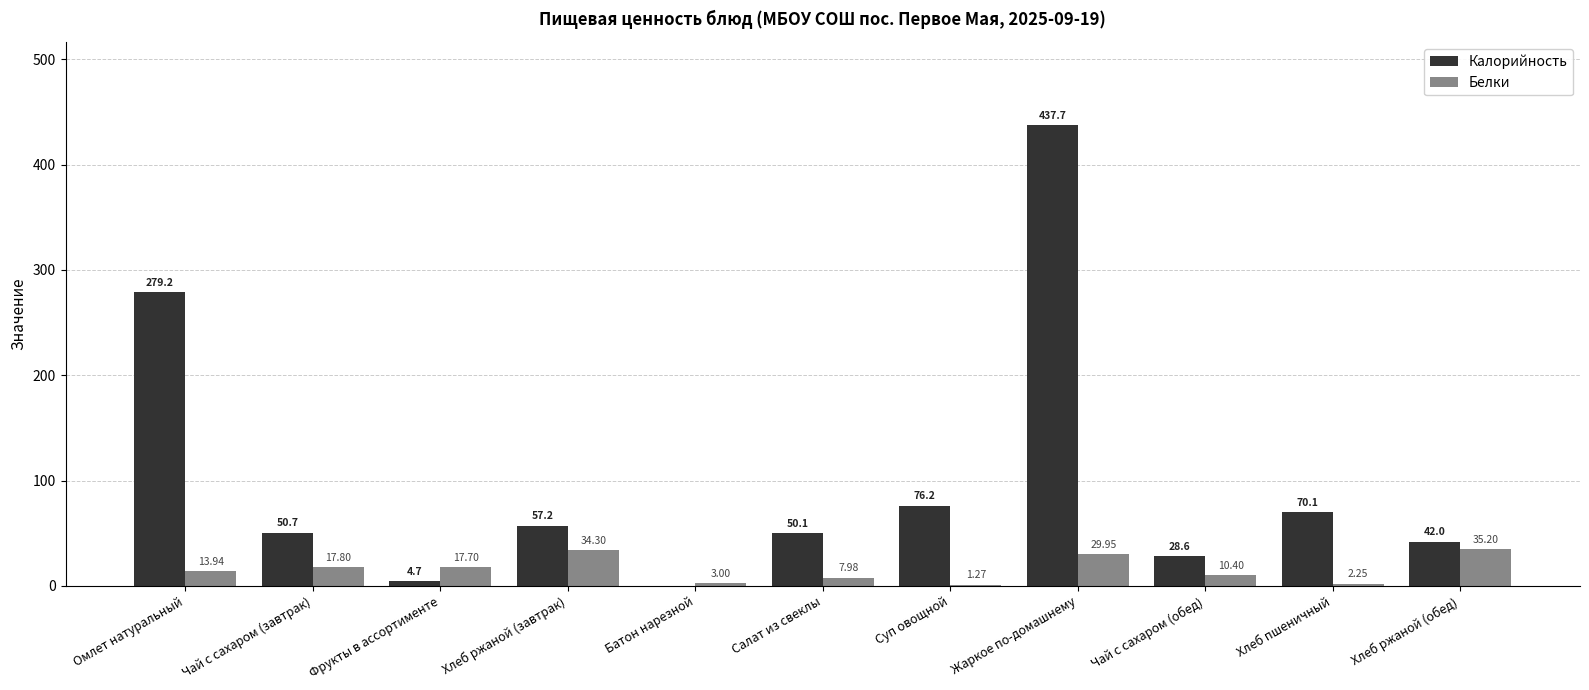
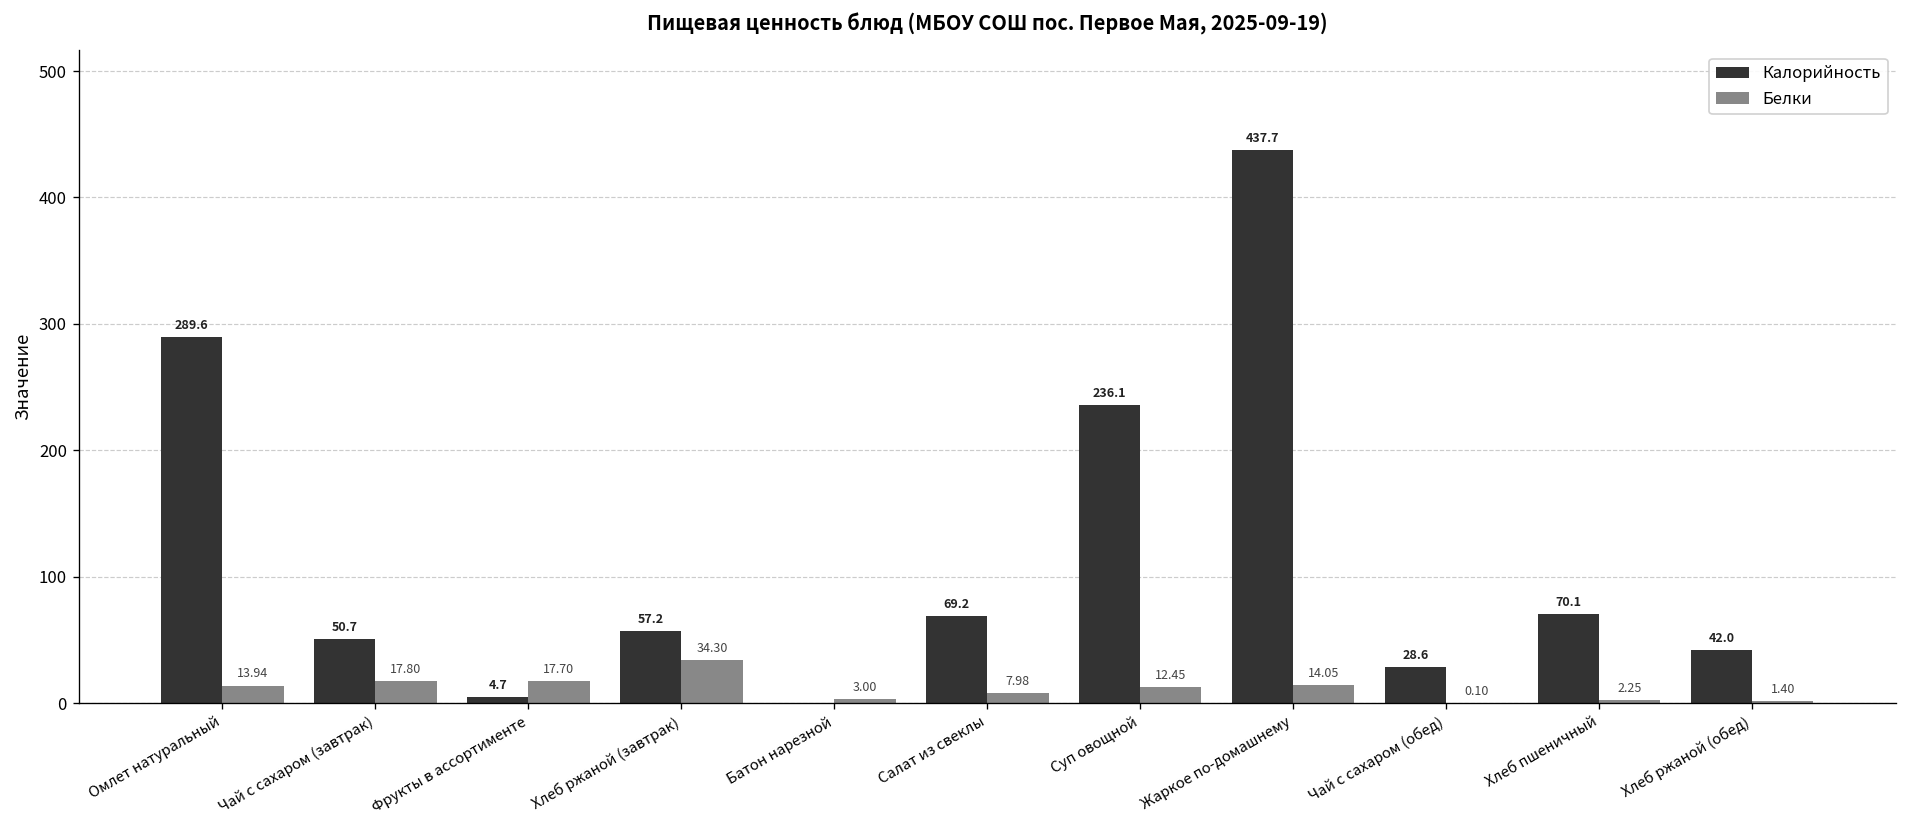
Калорийность, Омлет натуральный: 279.2 -> 289.6
Калорийность, Салат из свеклы: 50.1 -> 69.2
Калорийность, Суп овощной: 76.2 -> 236.1
Белки, Суп овощной: 1.27 -> 12.45
Белки, Жаркое по-домашнему: 29.95 -> 14.05
Белки, Чай с сахаром (обед): 10.40 -> 0.10
Белки, Хлеб ржаной (обед): 35.20 -> 1.40
